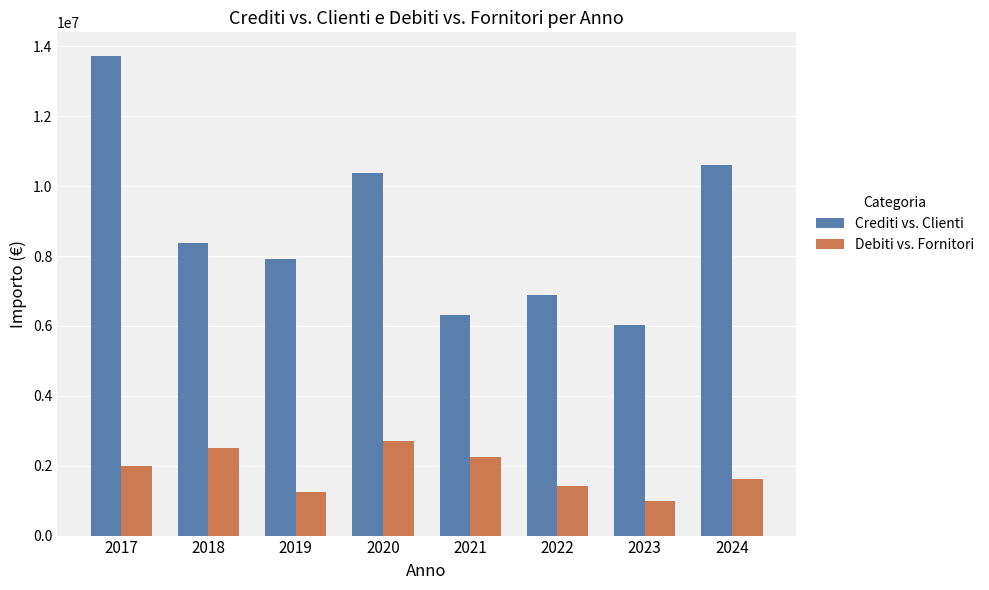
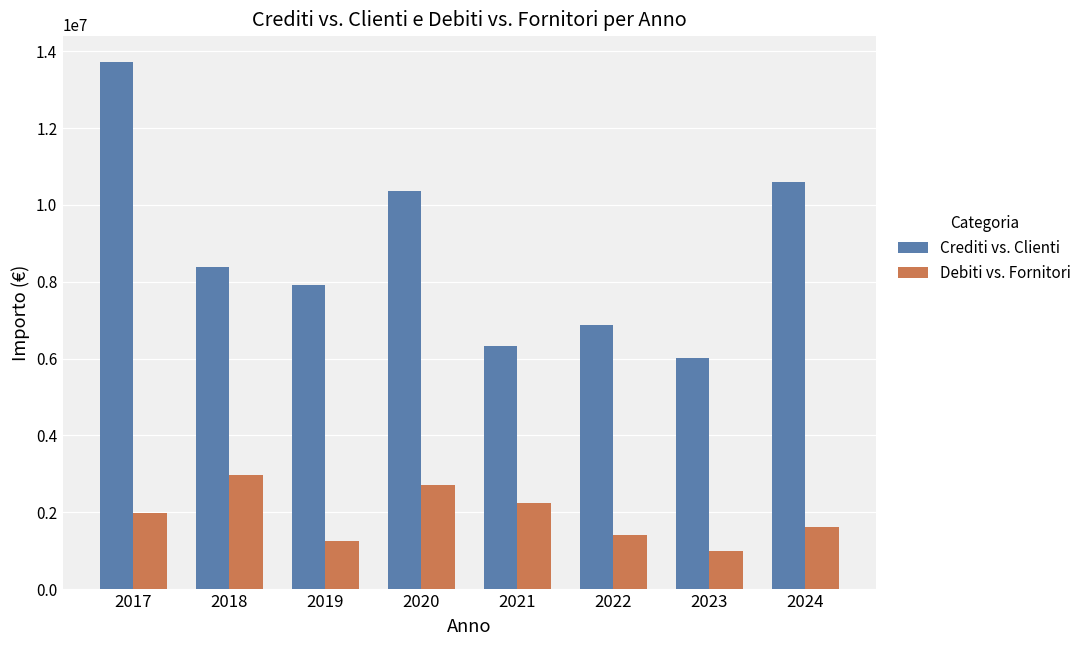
Debiti vs. Fornitori, 2018: 2500000 -> 3000000
